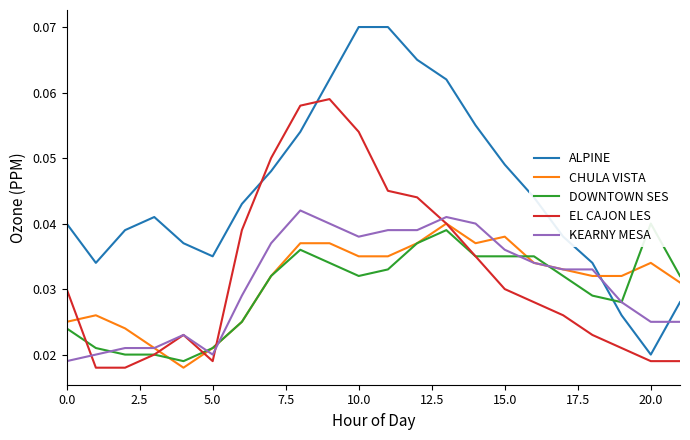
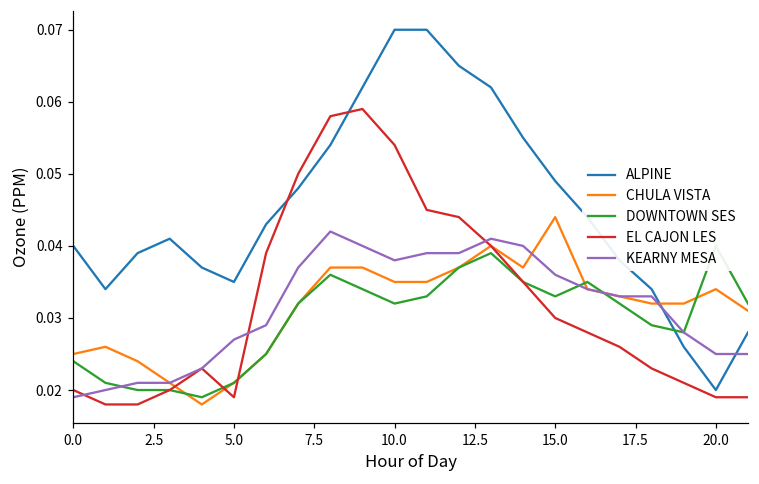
EL CAJON LES, 0.0: 0.03 -> 0.02
KEARNY MESA, 5.0: 0.020 -> 0.027
CHULA VISTA, 15.0: 0.038 -> 0.044
DOWNTOWN SES, 15.0: 0.035 -> 0.033
